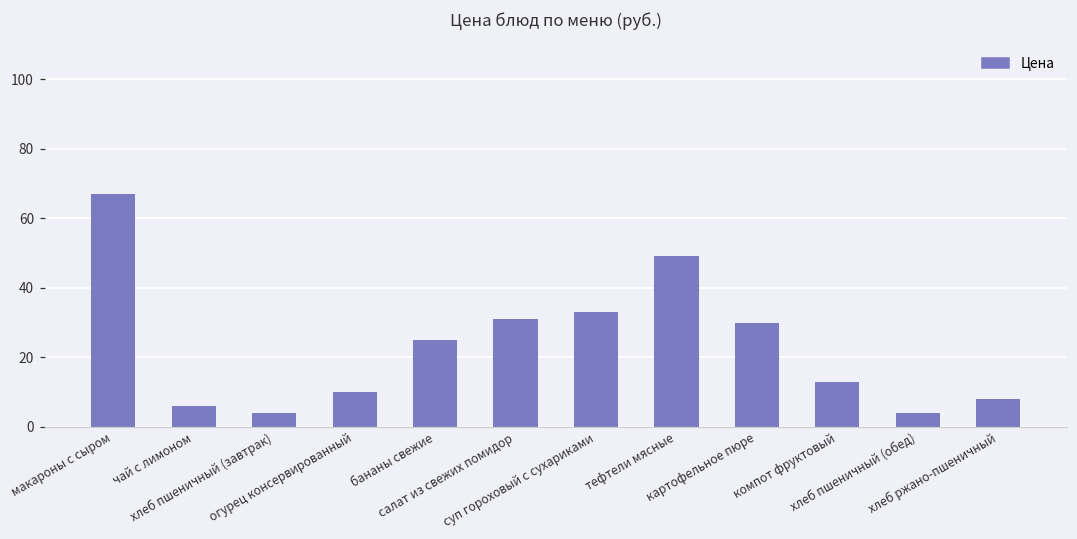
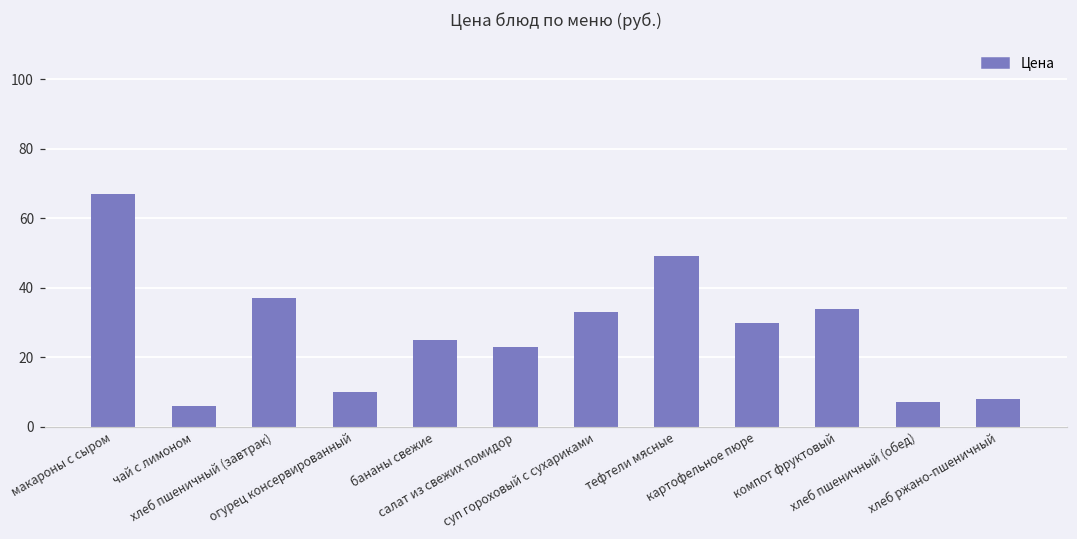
хлеб пшеничный (завтрак): 4 -> 37
салат из свежих помидор: 31 -> 23
компот фруктовый: 13 -> 34
хлеб пшеничный (обед): 4 -> 7
